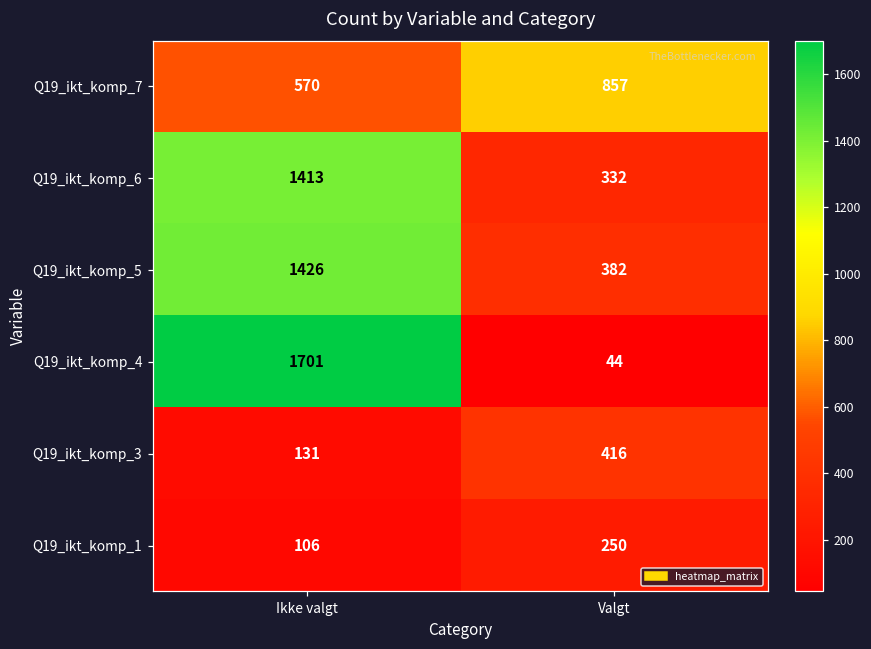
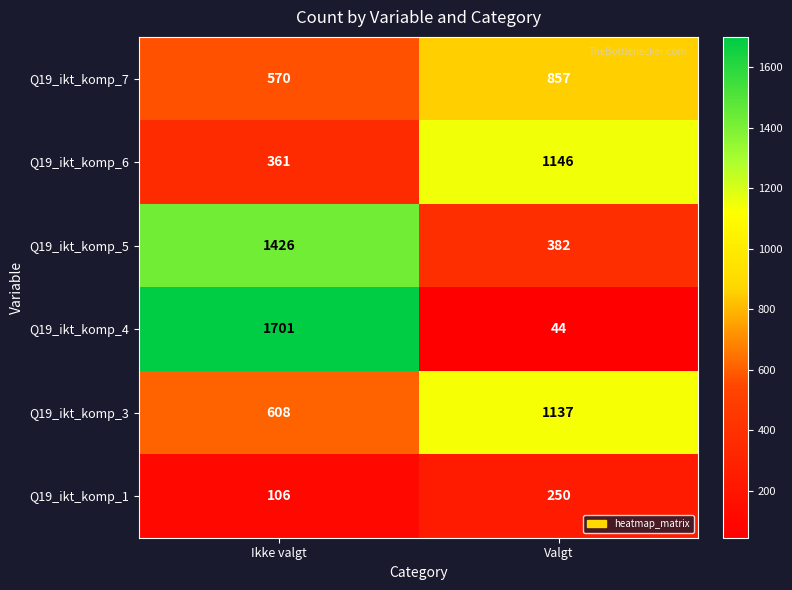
Q19_ikt_komp_6, Ikke valgt: 1413 -> 361
Q19_ikt_komp_6, Valgt: 332 -> 1146
Q19_ikt_komp_3, Ikke valgt: 131 -> 608
Q19_ikt_komp_3, Valgt: 416 -> 1137
